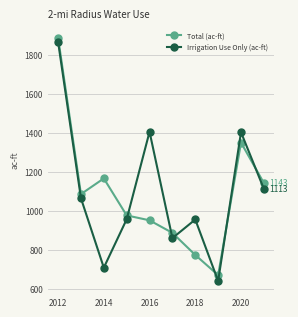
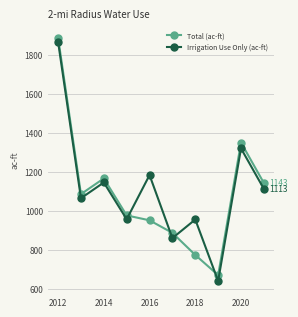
Irrigation Use Only (ac-ft), 2014: 710 -> 1150
Irrigation Use Only (ac-ft), 2016: 1410 -> 1180
Irrigation Use Only (ac-ft), 2020: 1400 -> 1320
